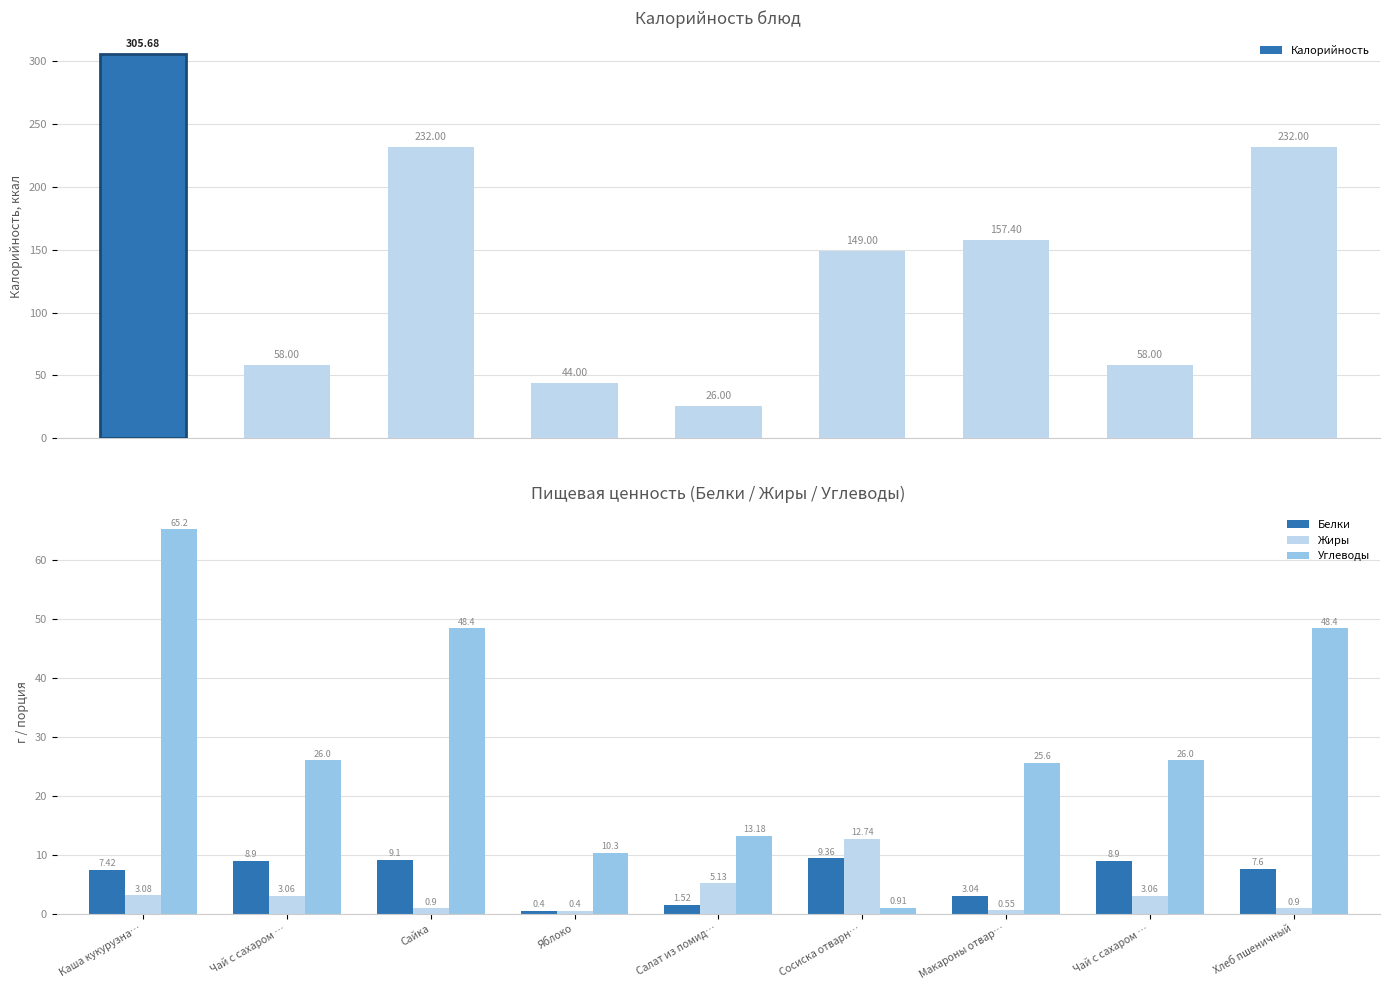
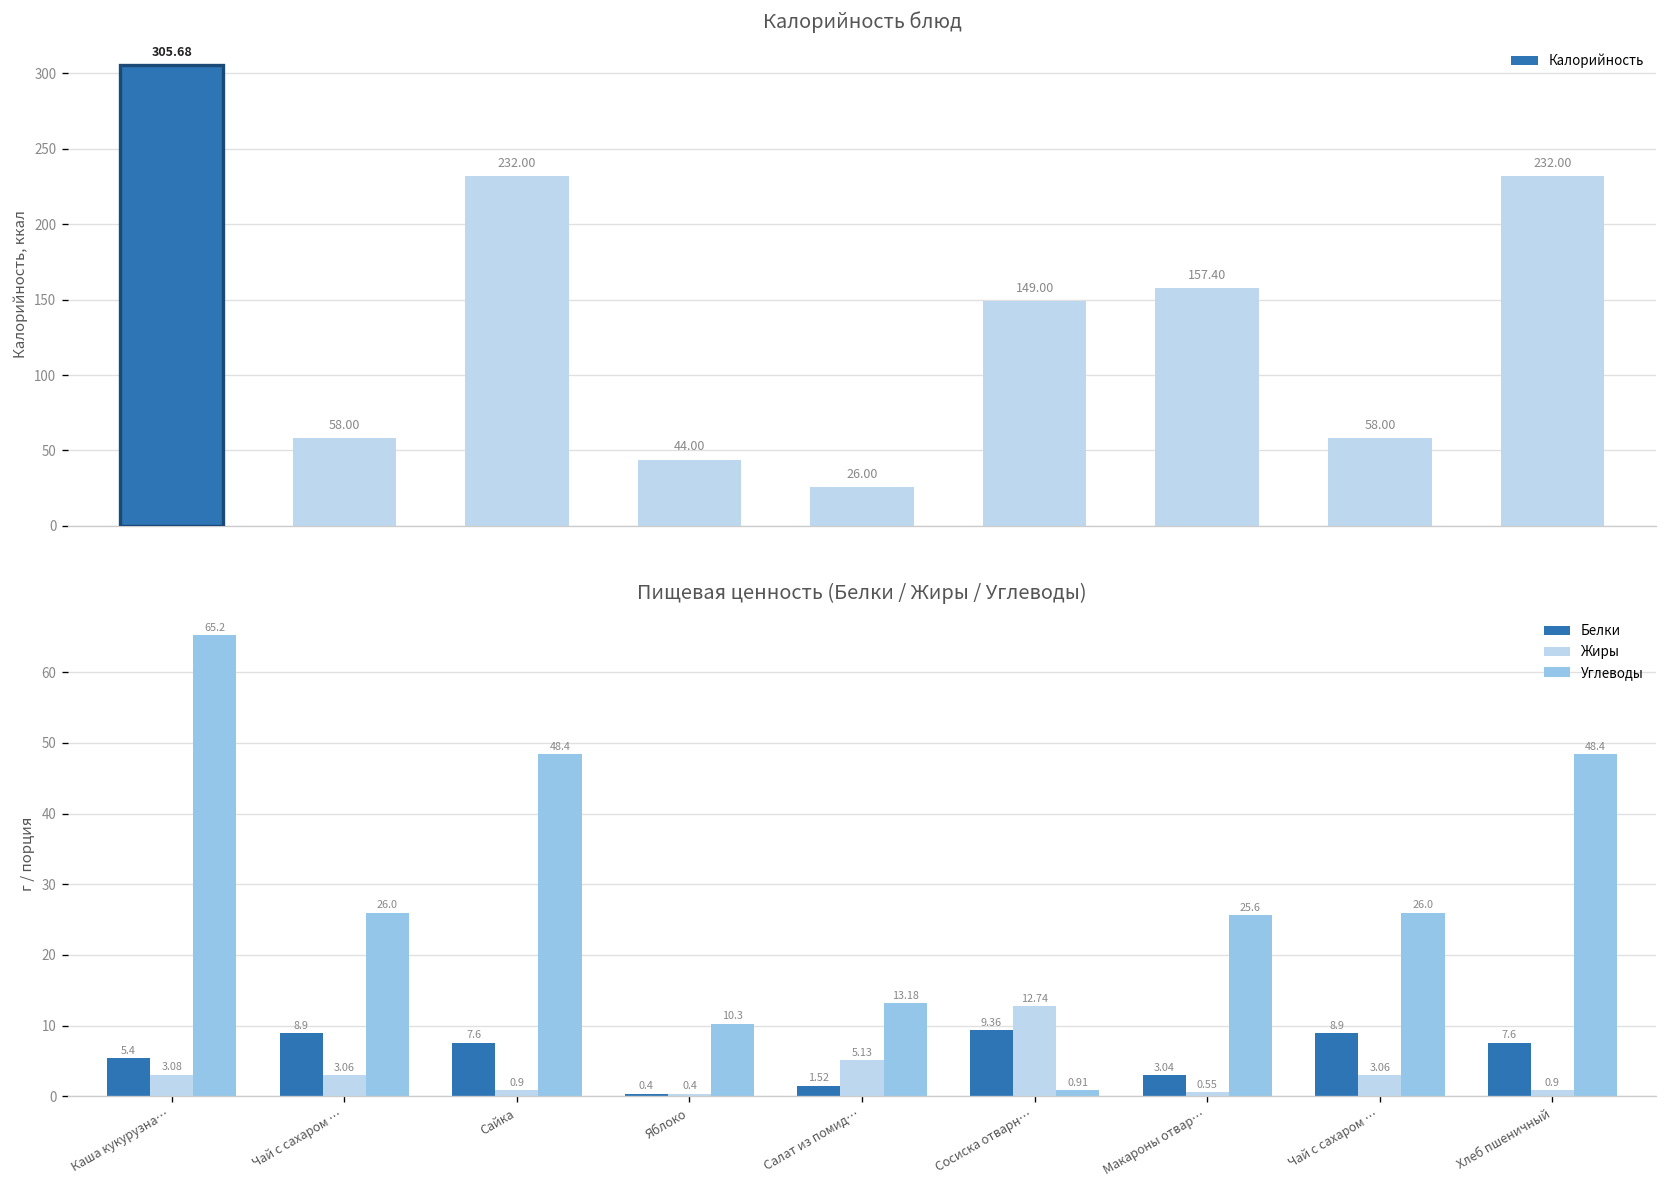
Пищевая ценность (Белки / Жиры / Углеводы), Белки, Каша кукурузна…: 7.42 -> 5.4
Пищевая ценность (Белки / Жиры / Углеводы), Белки, Сайка: 9.1 -> 7.6
